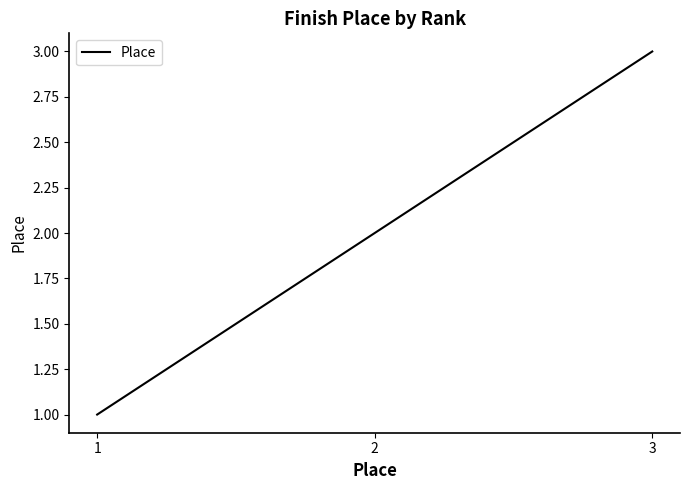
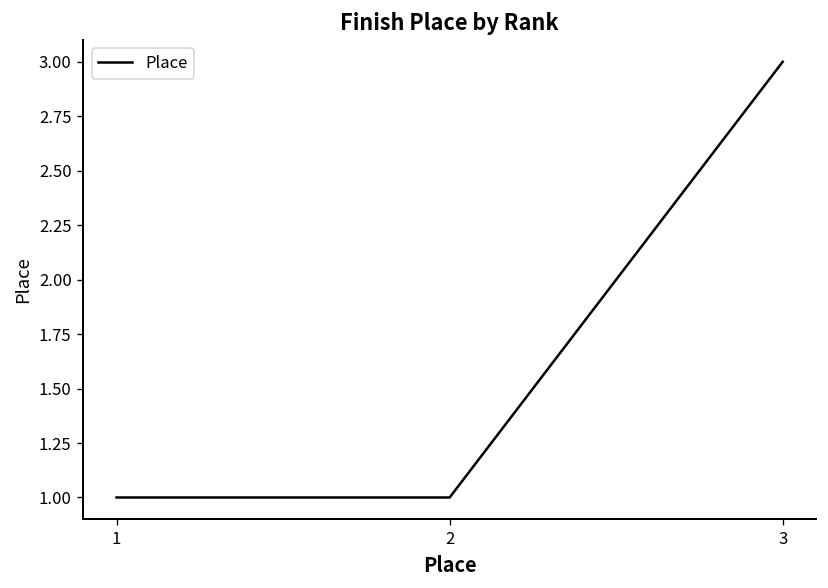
2: 2 -> 1
